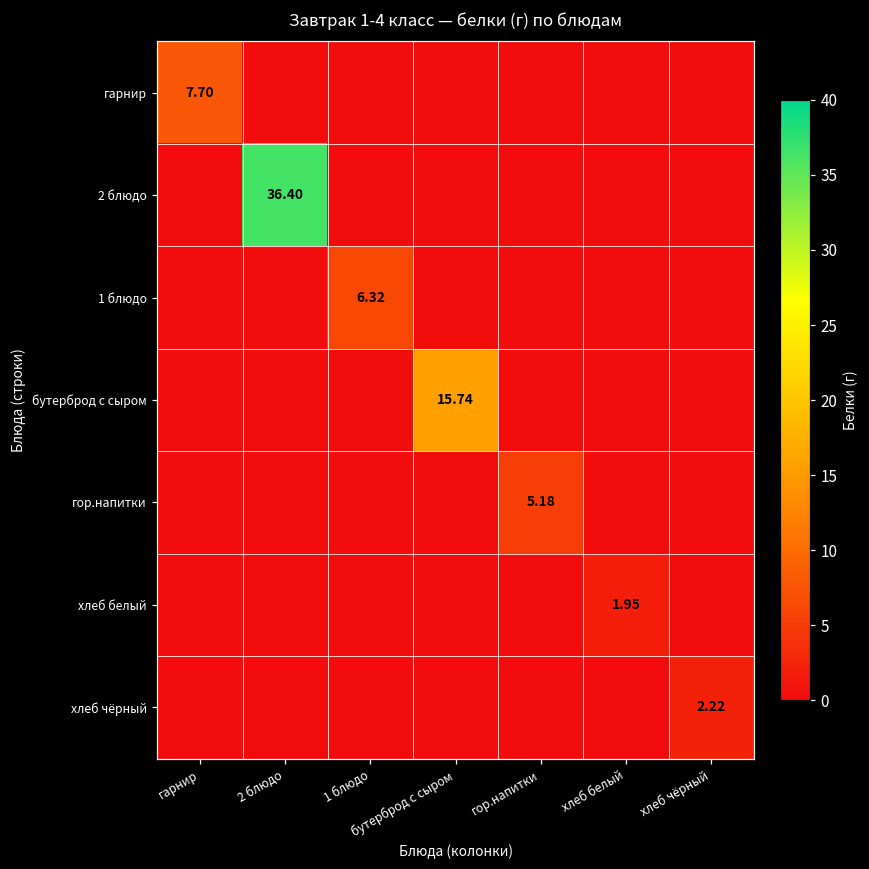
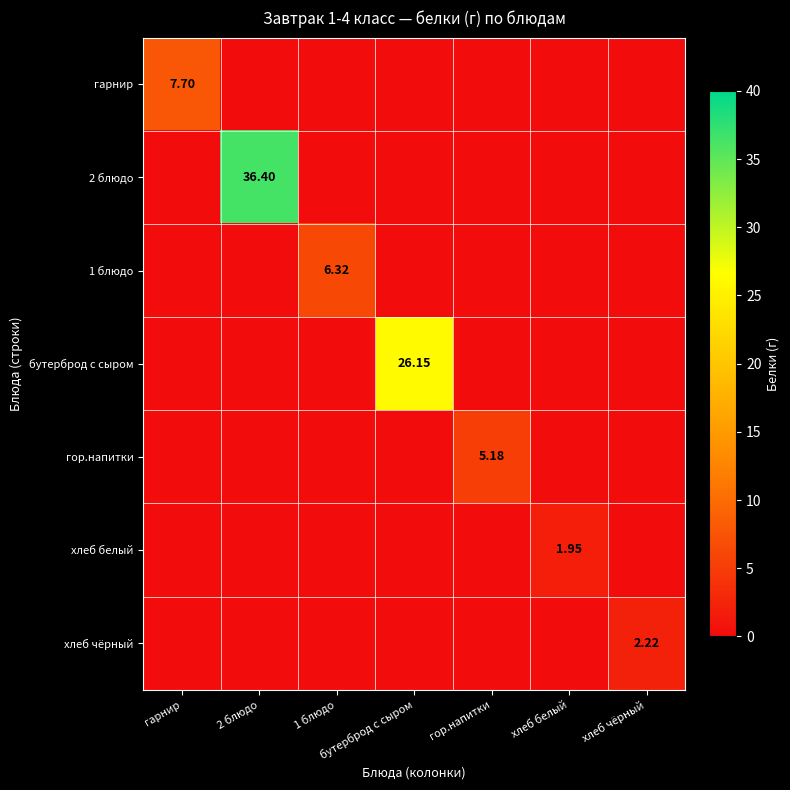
бутерброд с сыром, бутерброд с сыром: 15.74 -> 26.15
